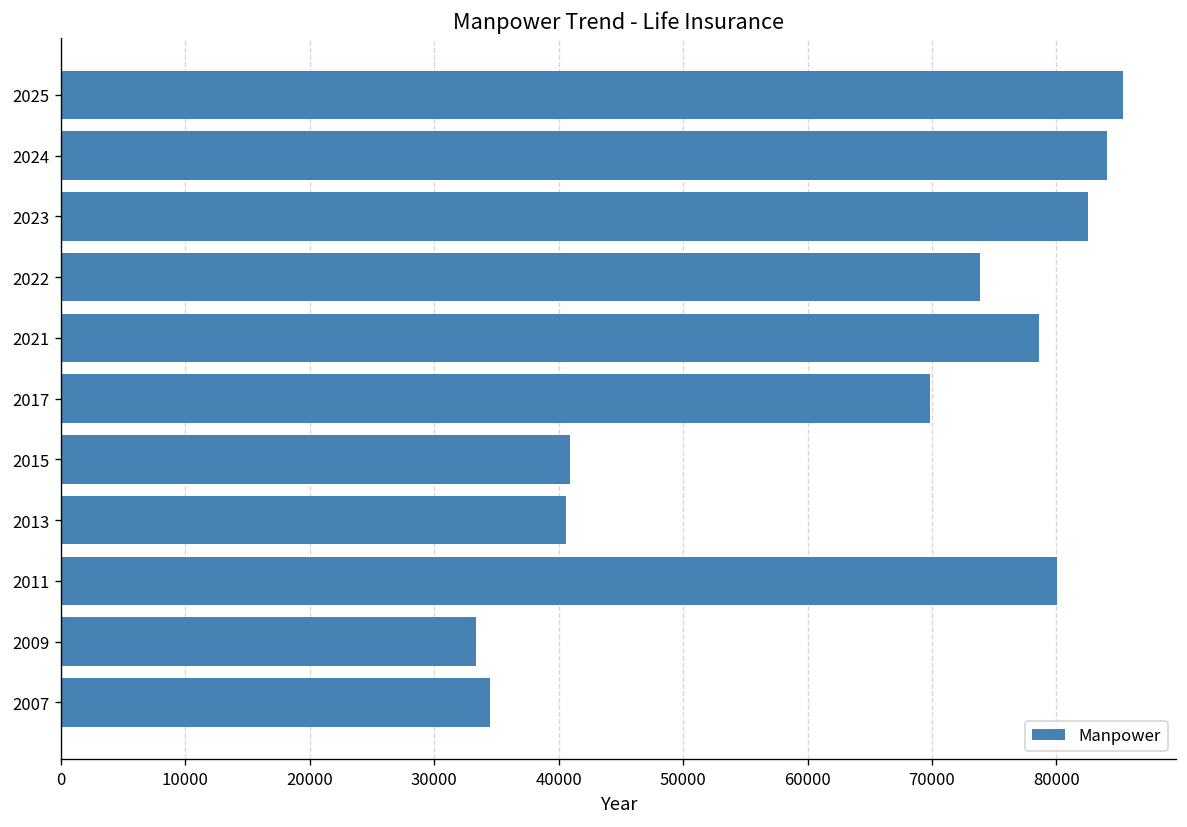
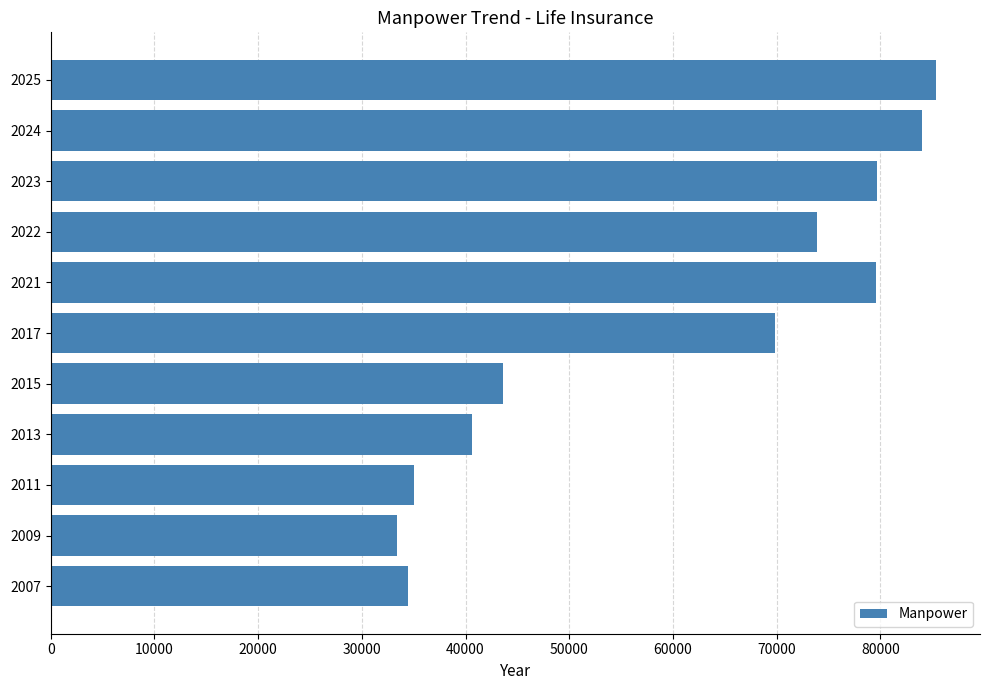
2023: 82500 -> 79700
2021: 78600 -> 79600
2015: 40900 -> 43600
2011: 80100 -> 35000
